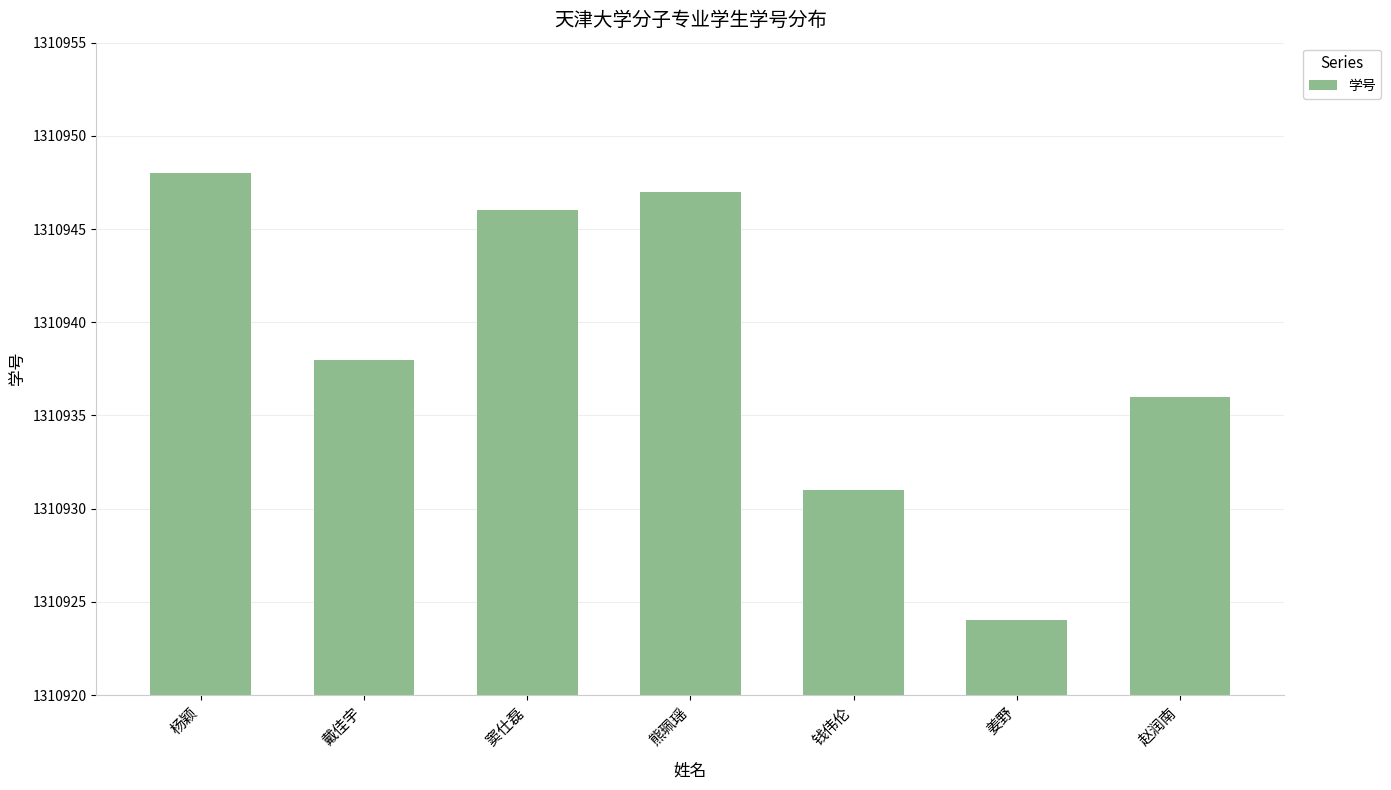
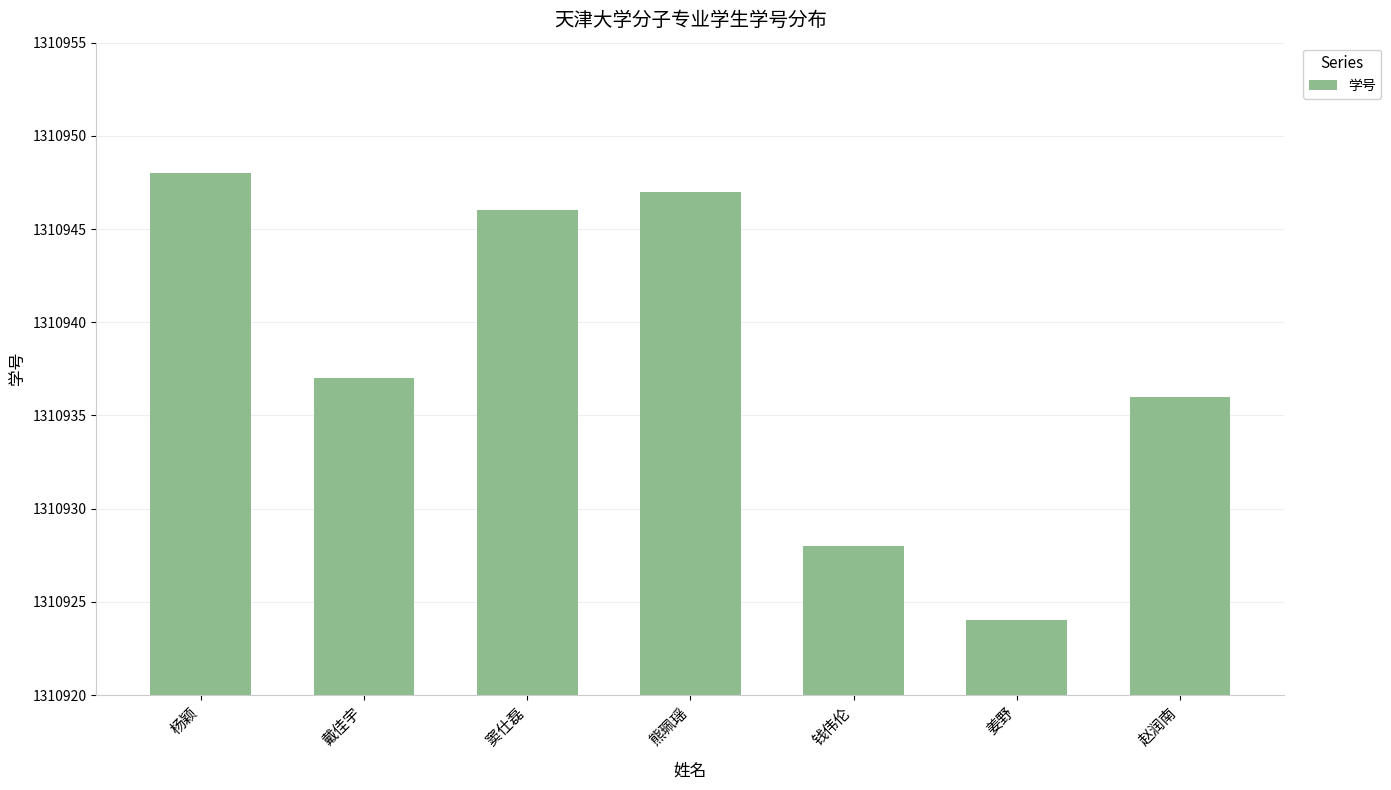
戴佳宇: 1310938 -> 1310937
钱伟伦: 1310931 -> 1310928
